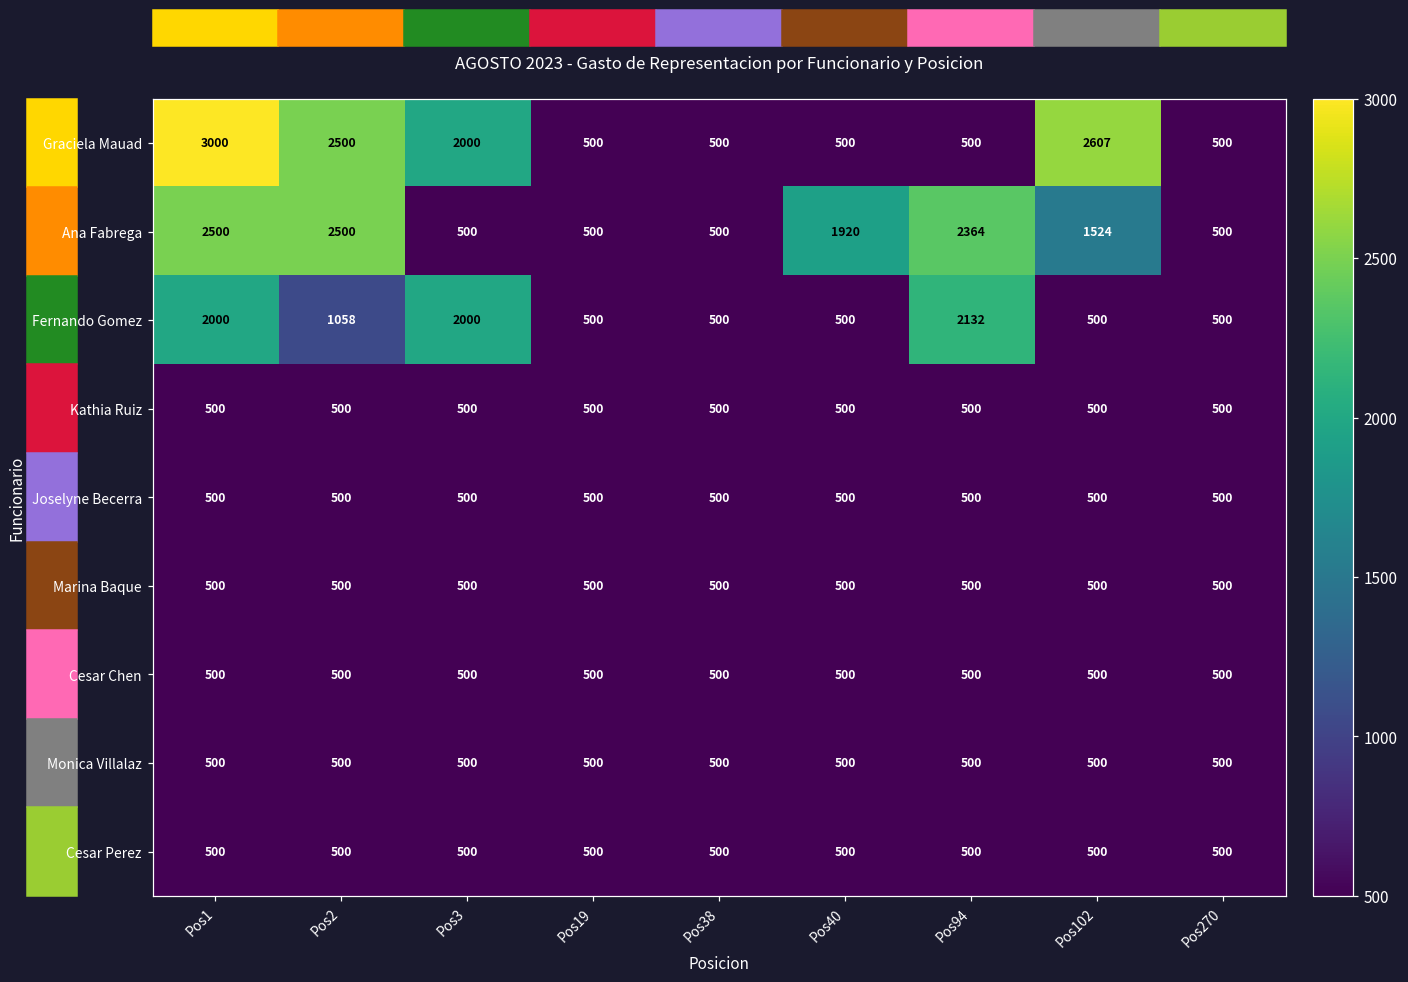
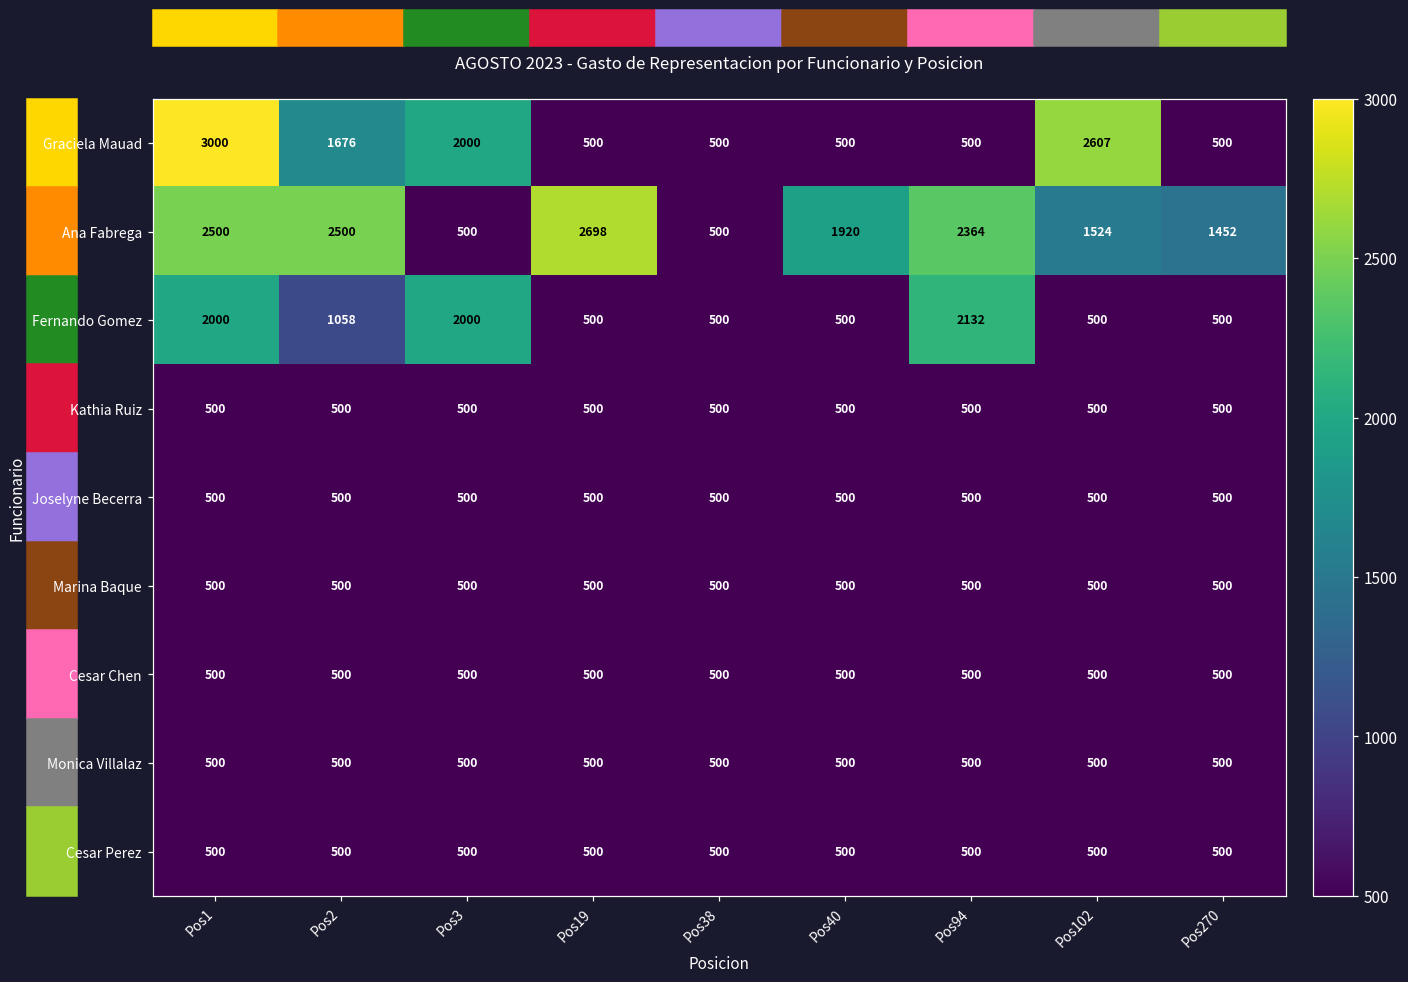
Graciela Mauad, Pos2: 2500 -> 1676
Ana Fabrega, Pos19: 500 -> 2698
Ana Fabrega, Pos270: 500 -> 1452
